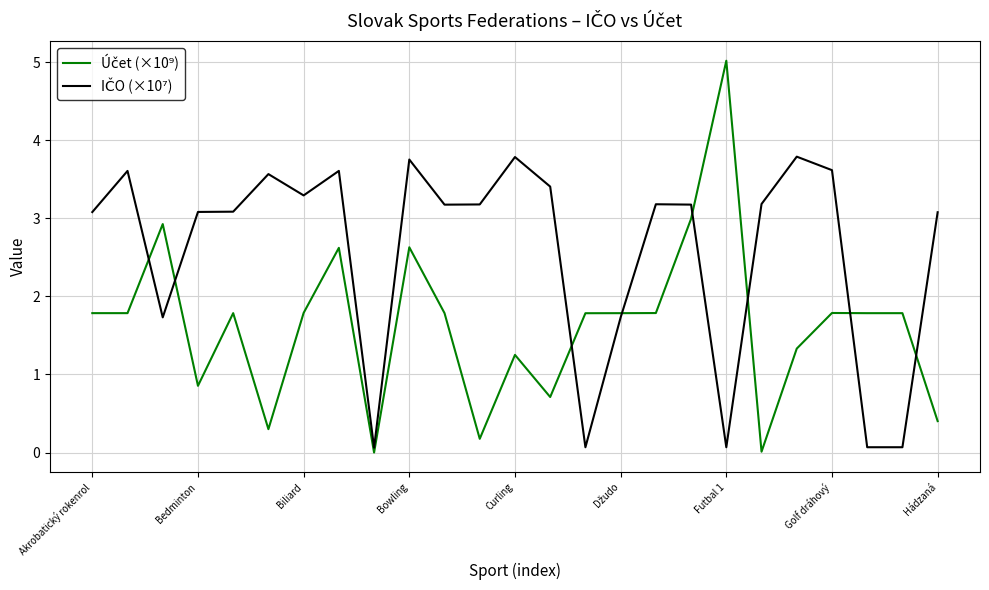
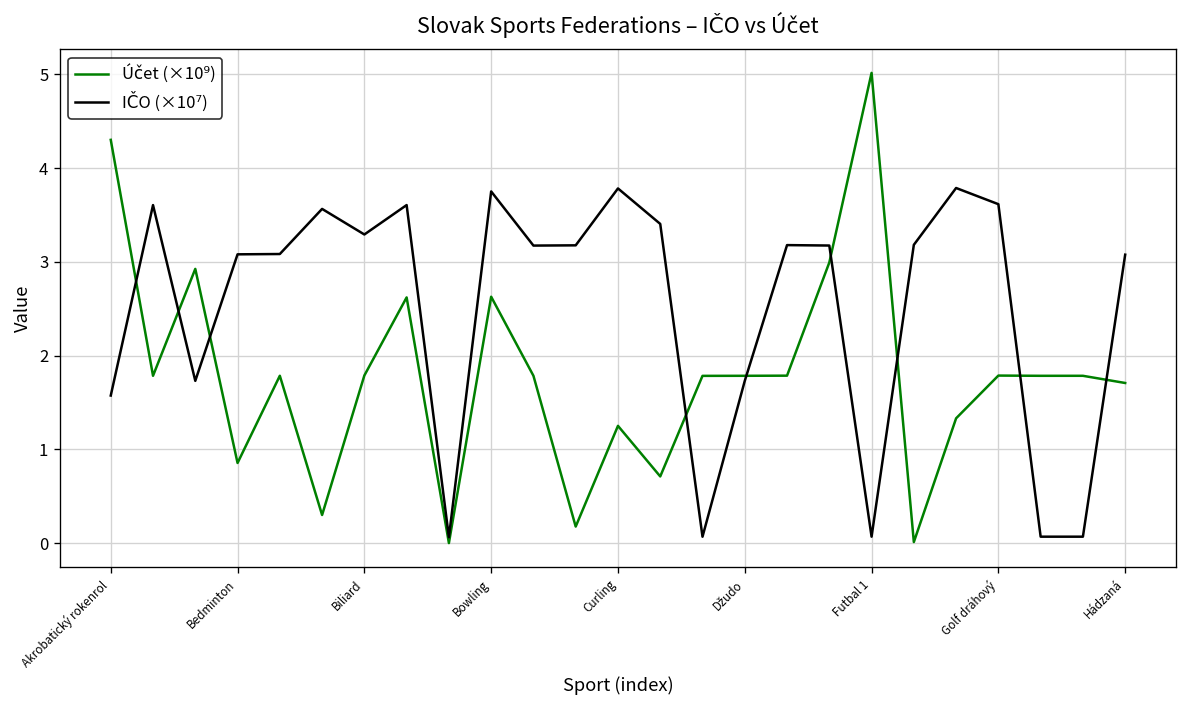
Účet (×10⁹), Akrobatický rokenrol: 1.8 -> 4.3
IČO (×10⁷), Akrobatický rokenrol: 3.1 -> 1.6
Účet (×10⁹), Hádzaná: 0.4 -> 1.7
